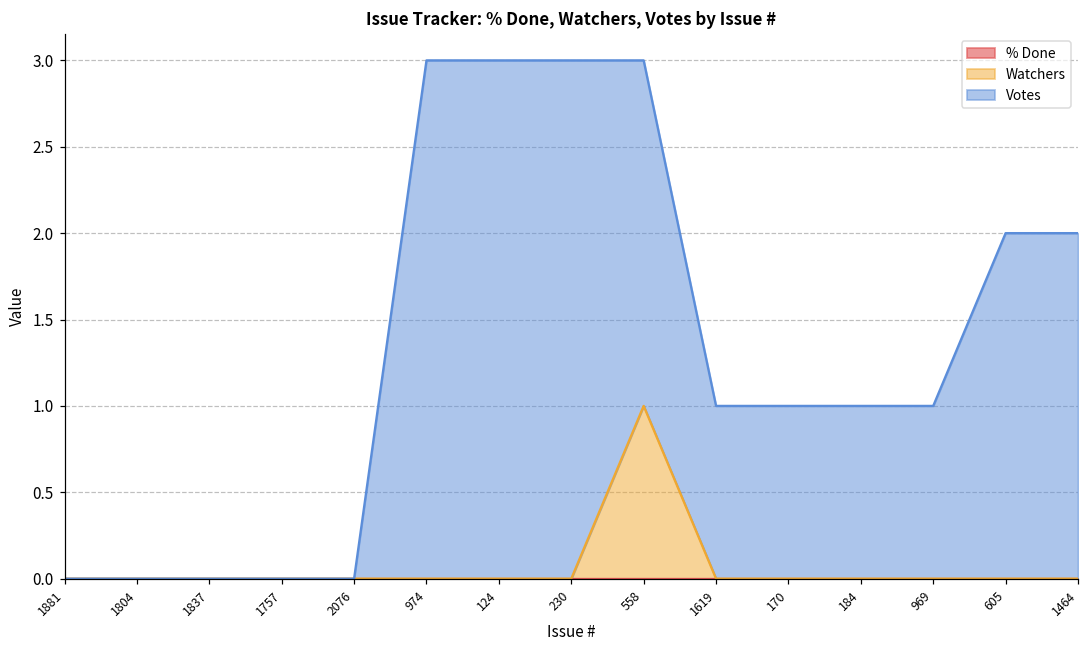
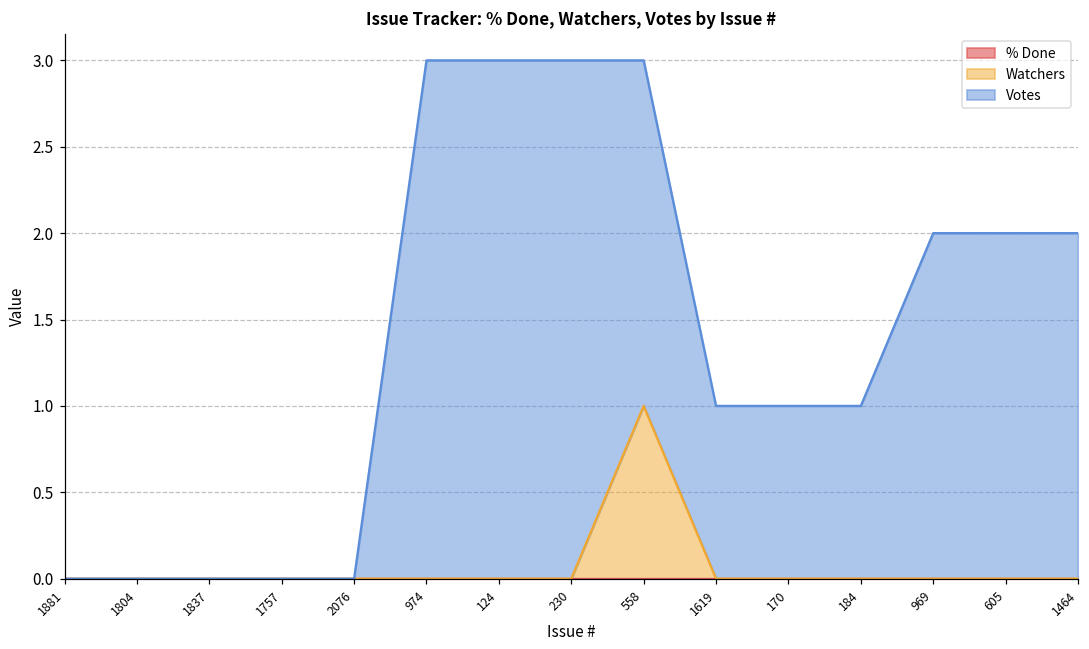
Votes, 969: 1 -> 2
